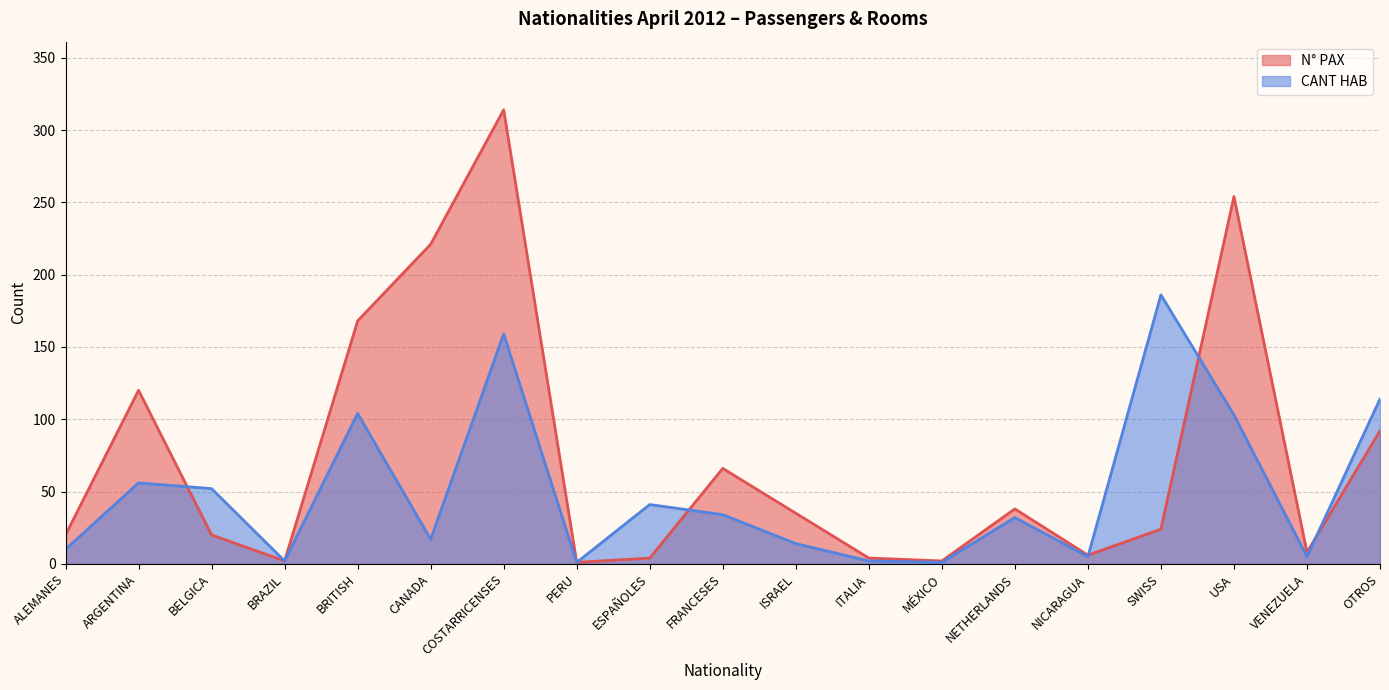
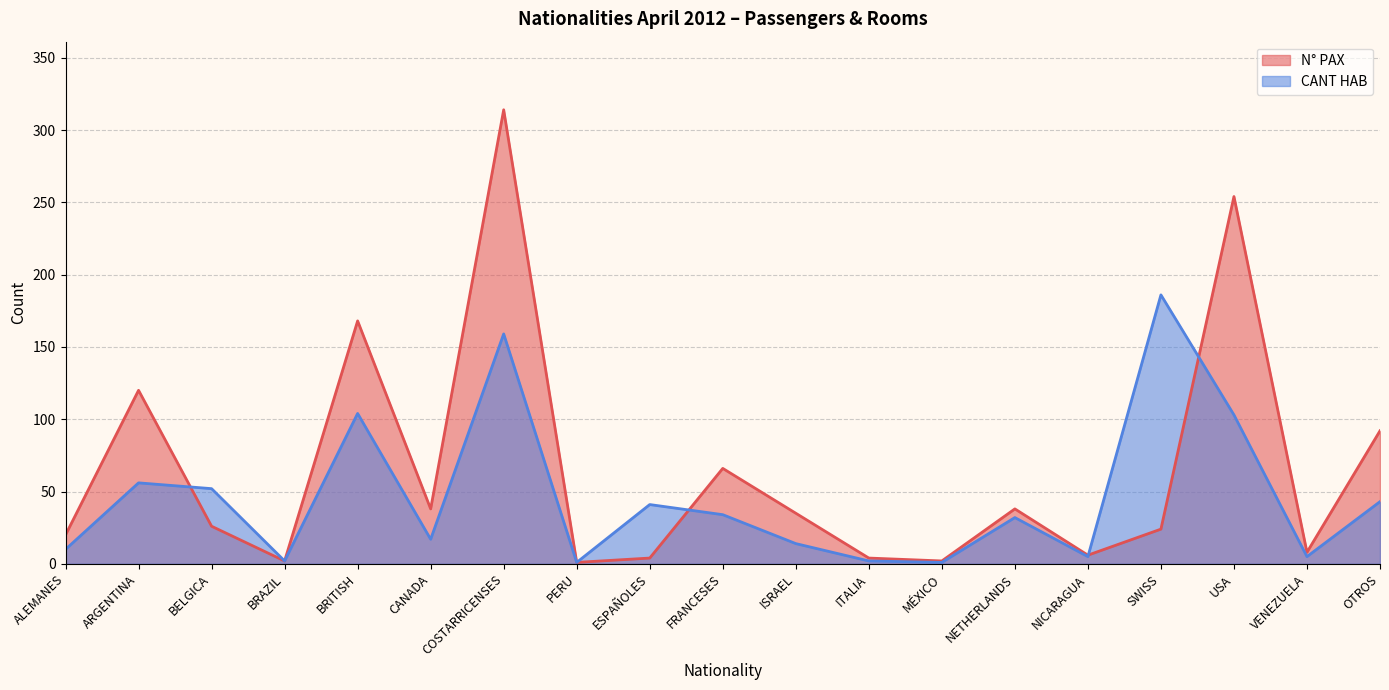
N° PAX, BELGICA: 20 -> 26
N° PAX, CANADA: 221 -> 38
CANT HAB, OTROS: 114 -> 43
